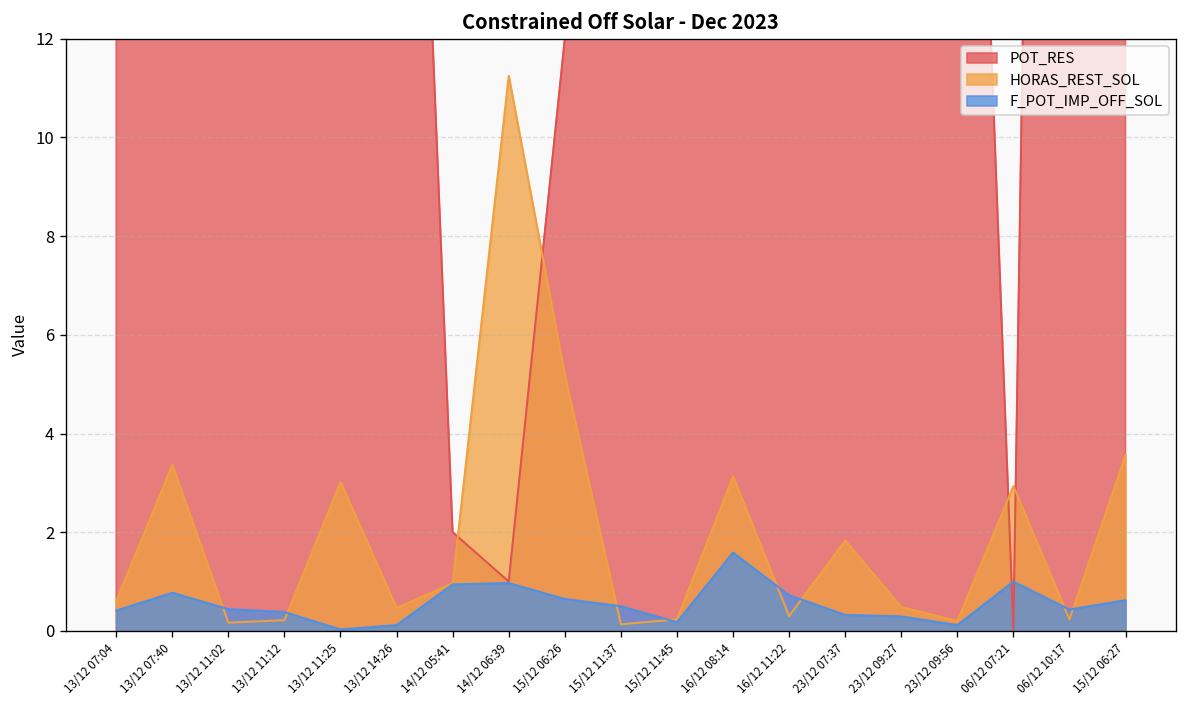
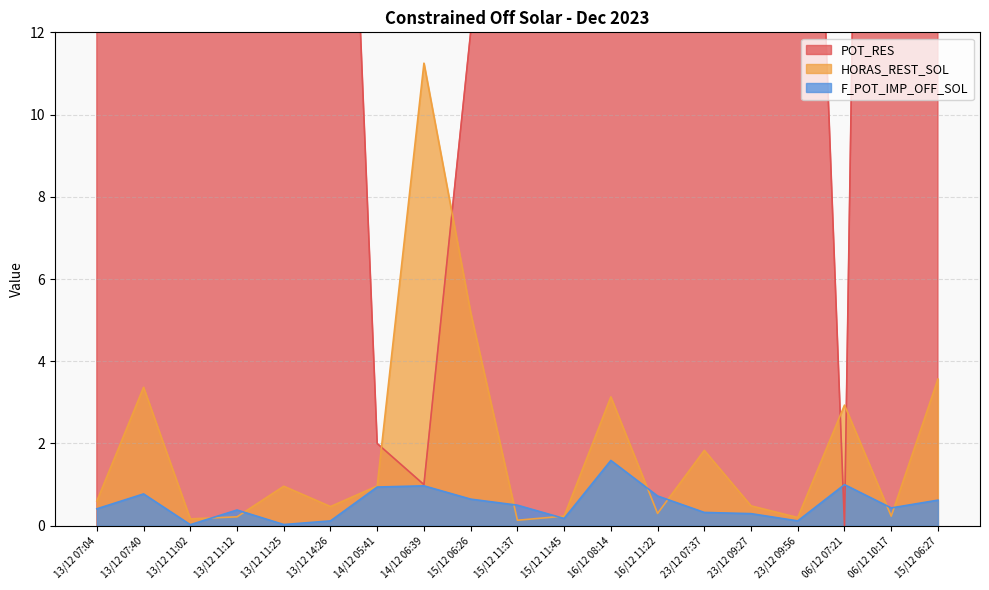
F_POT_IMP_OFF_SOL, 13/12 11:02: 0.4 -> 0.0
HORAS_REST_SOL, 13/12 11:25: 3.0 -> 1.0
